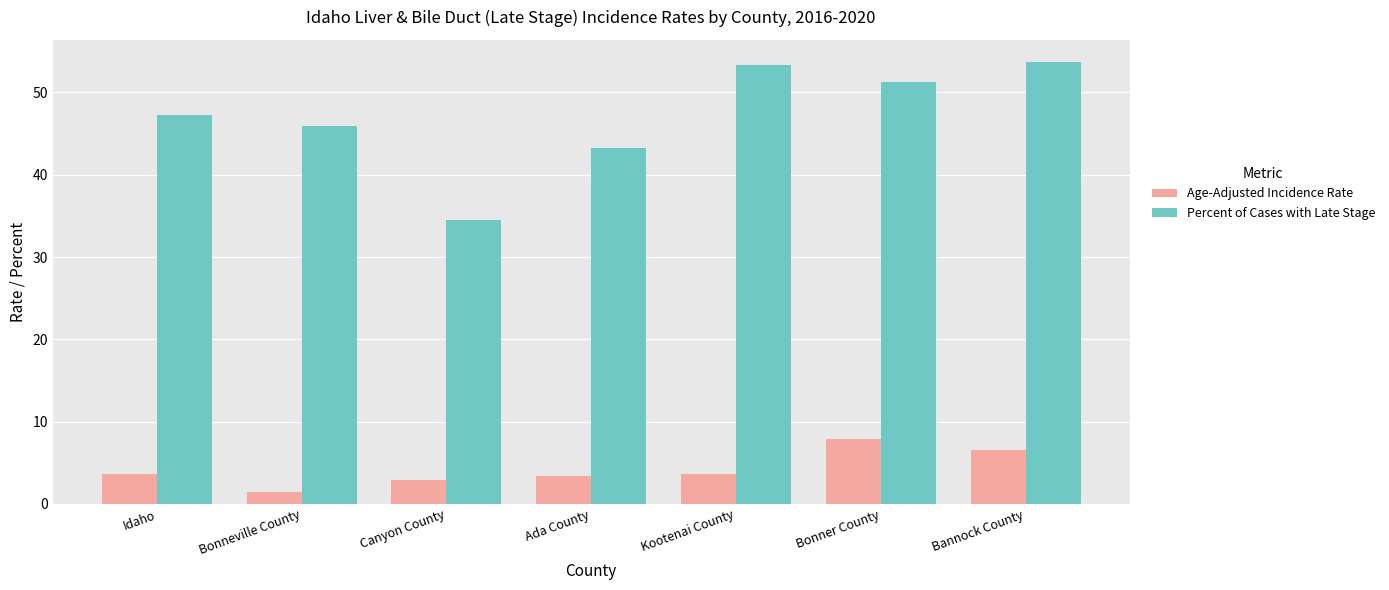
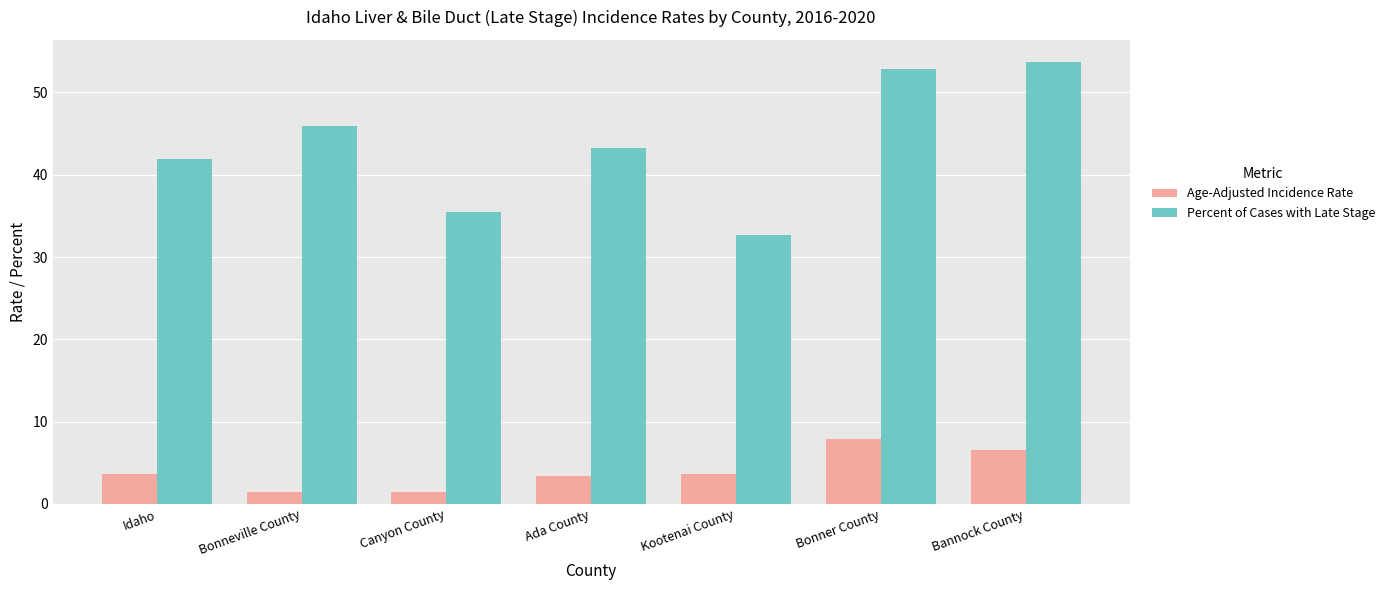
Percent of Cases with Late Stage, Idaho: 47 -> 42
Age-Adjusted Incidence Rate, Canyon County: 3 -> 1
Percent of Cases with Late Stage, Canyon County: 35 -> 36
Percent of Cases with Late Stage, Kootenai County: 53 -> 33
Percent of Cases with Late Stage, Bonner County: 51 -> 53
